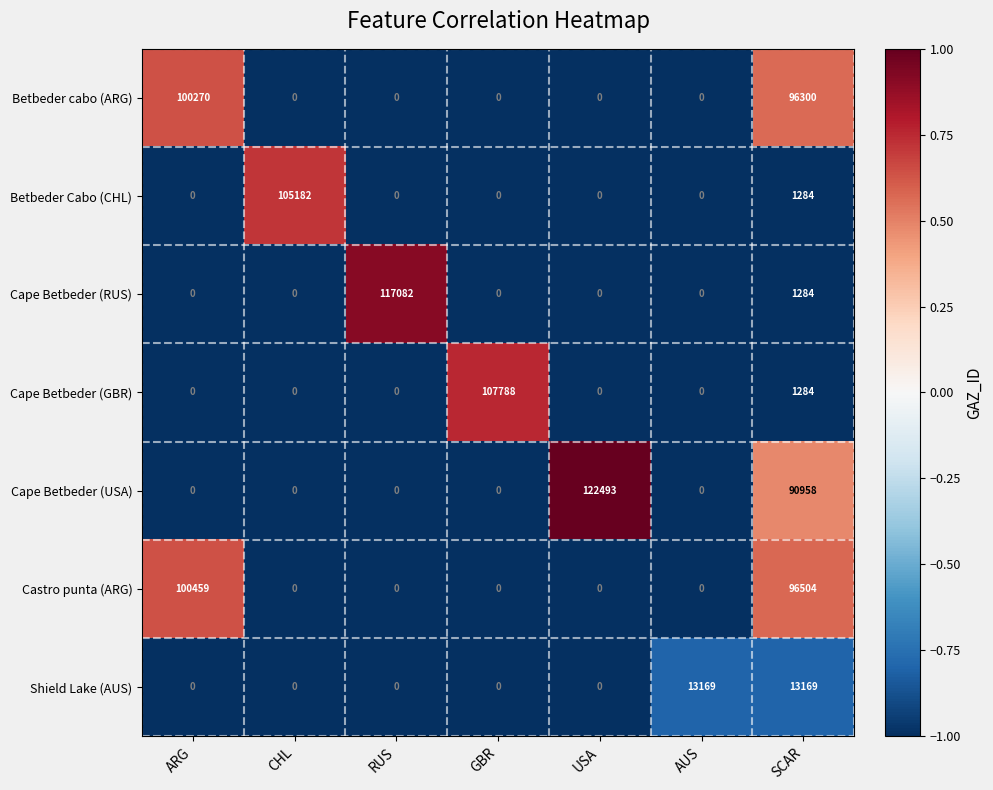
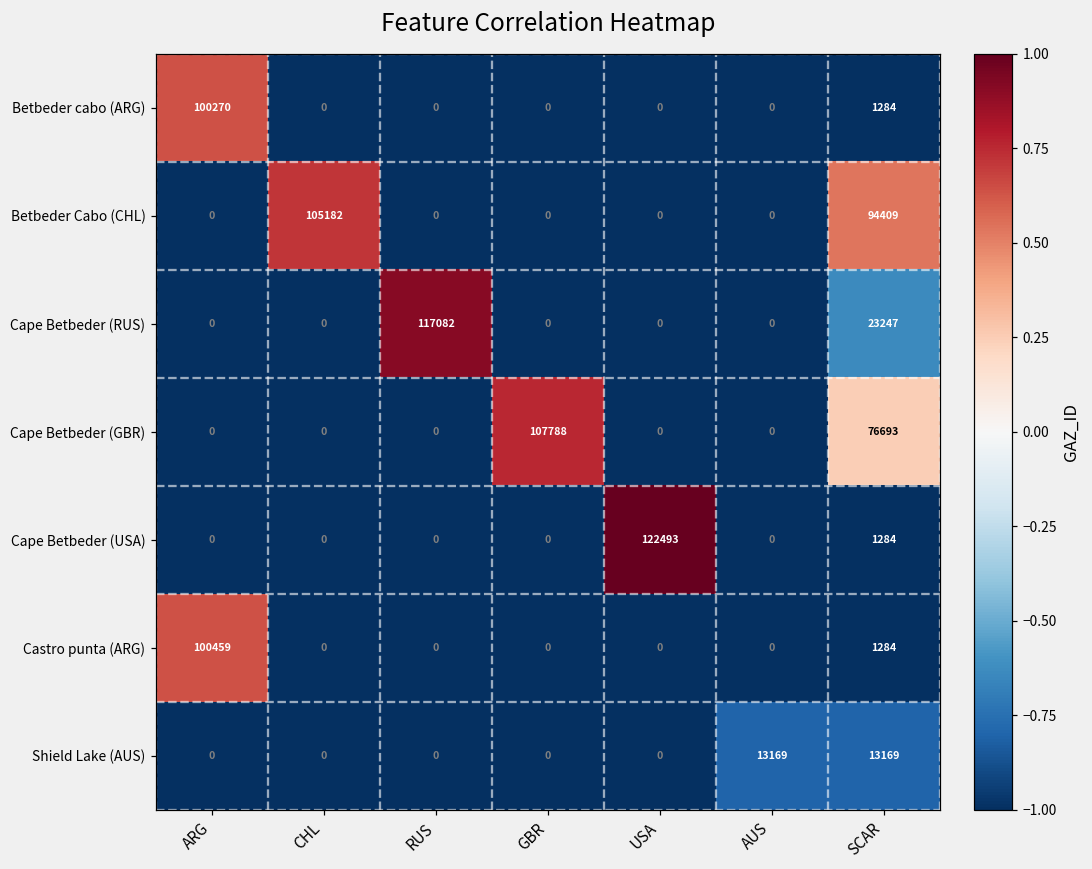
Betbeder cabo (ARG), SCAR: 96300 -> 1284
Betbeder Cabo (CHL), SCAR: 1284 -> 94409
Cape Betbeder (RUS), SCAR: 1284 -> 23247
Cape Betbeder (GBR), SCAR: 1284 -> 76693
Cape Betbeder (USA), SCAR: 90958 -> 1284
Castro punta (ARG), SCAR: 96504 -> 1284
